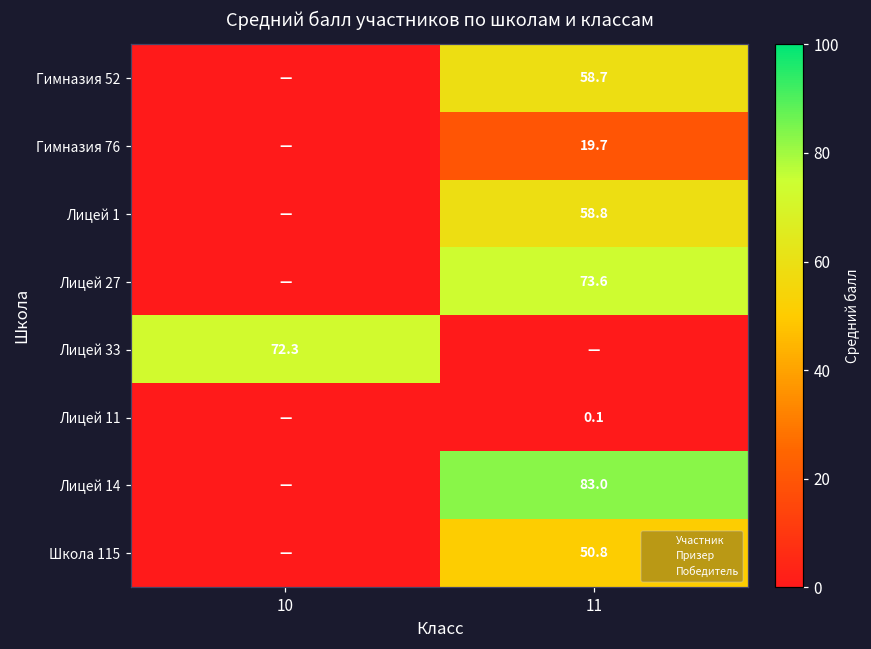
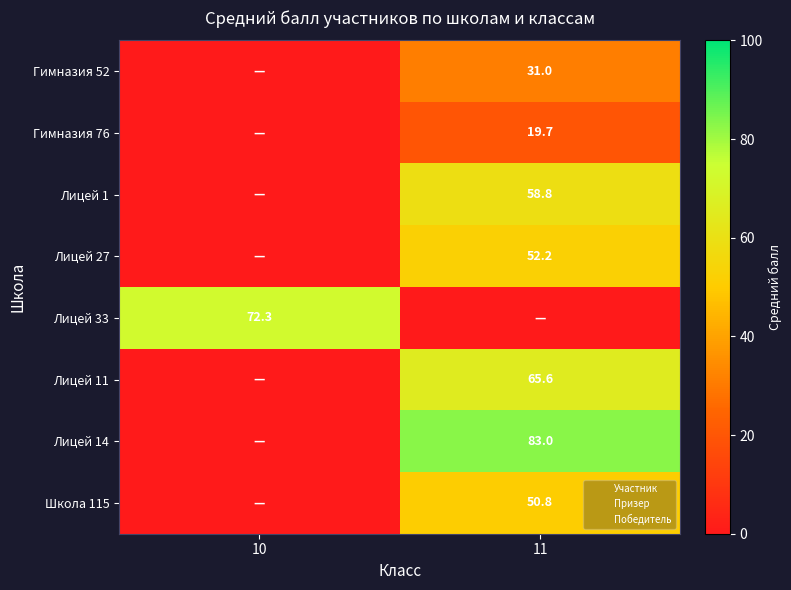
Гимназия 52, 11: 58.7 -> 31.0
Лицей 27, 11: 73.6 -> 52.2
Лицей 11, 11: 0.1 -> 65.6
